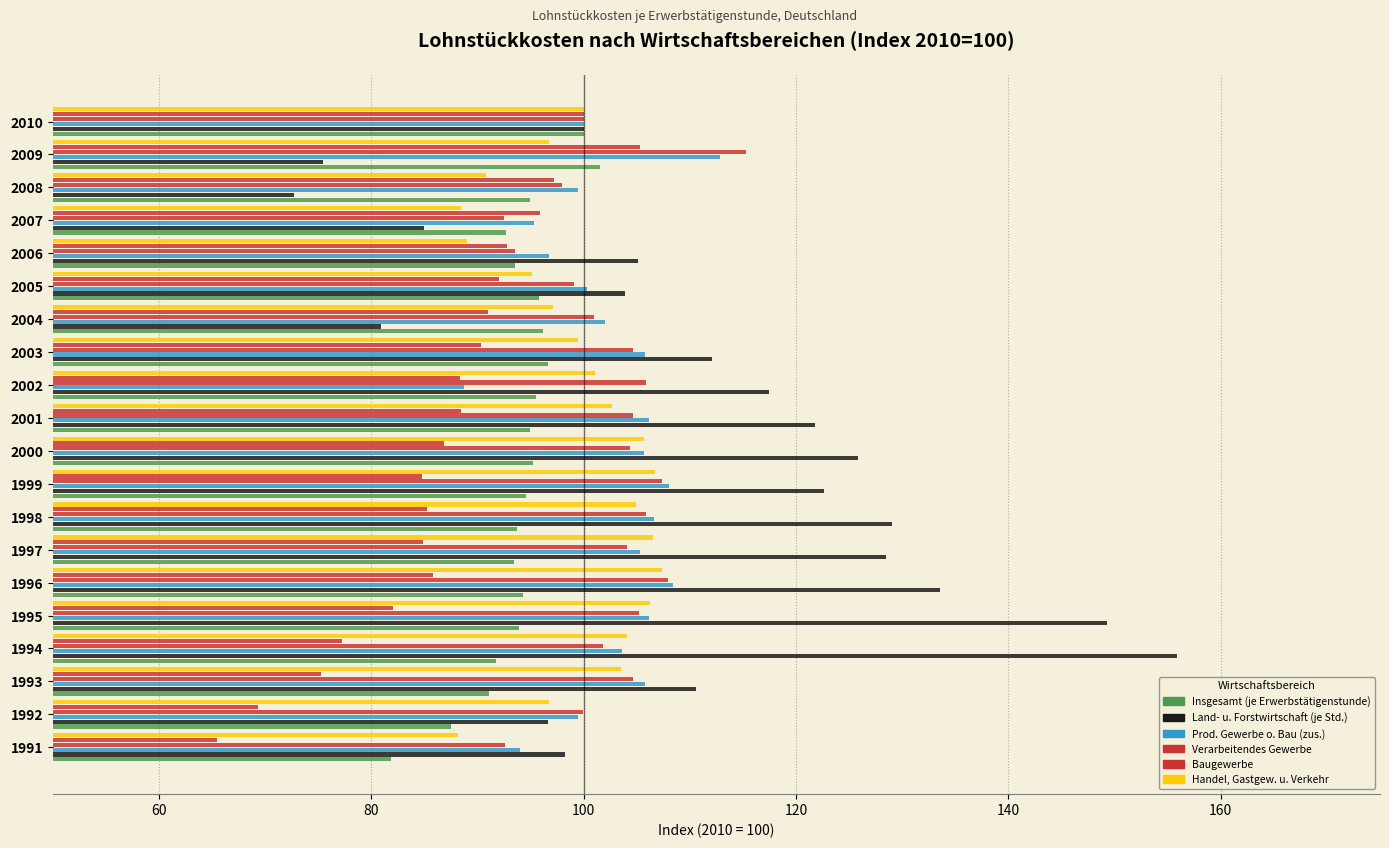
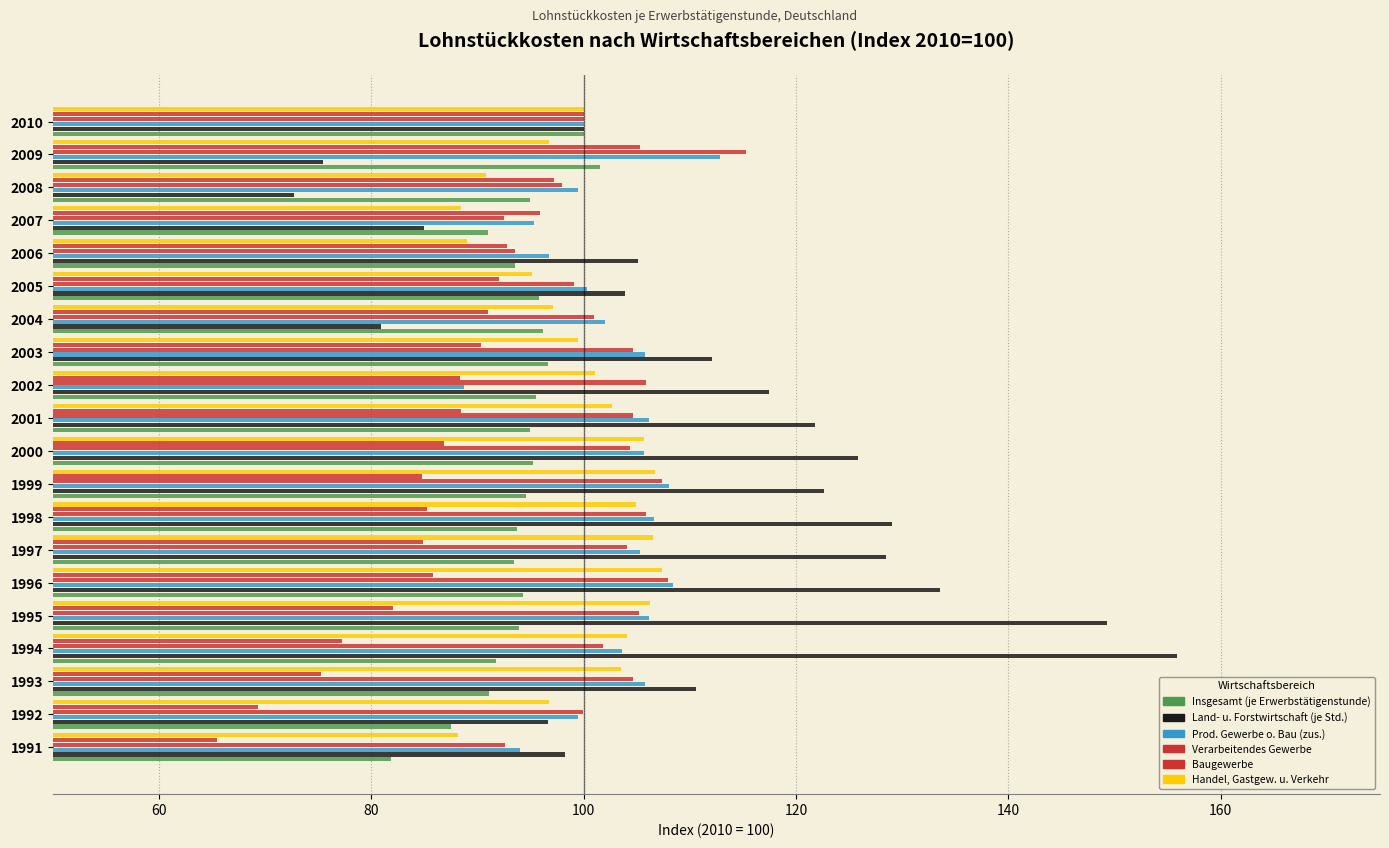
Insgesamt (je Erwerbstätigenstunde), 2007: 92.7 -> 91.0
